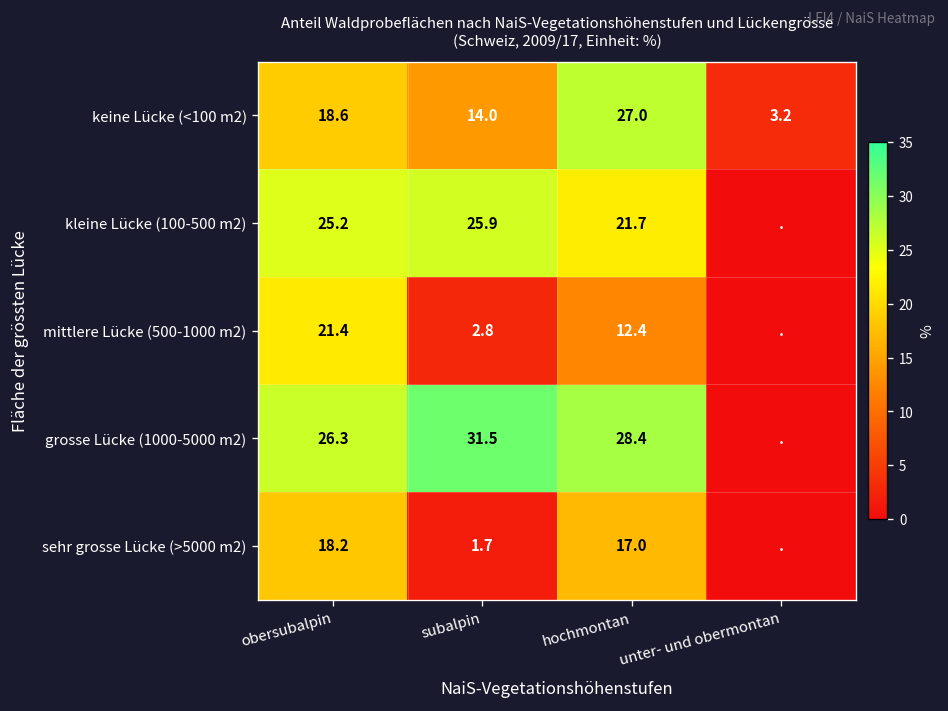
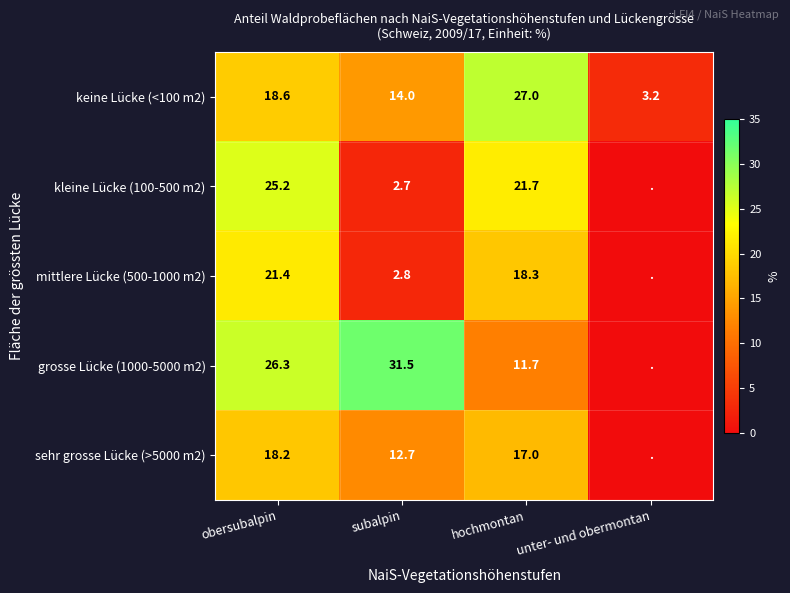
kleine Lücke (100-500 m2), subalpin: 25.9 -> 2.7
mittlere Lücke (500-1000 m2), hochmontan: 12.4 -> 18.3
grosse Lücke (1000-5000 m2), hochmontan: 28.4 -> 11.7
sehr grosse Lücke (>5000 m2), subalpin: 1.7 -> 12.7
